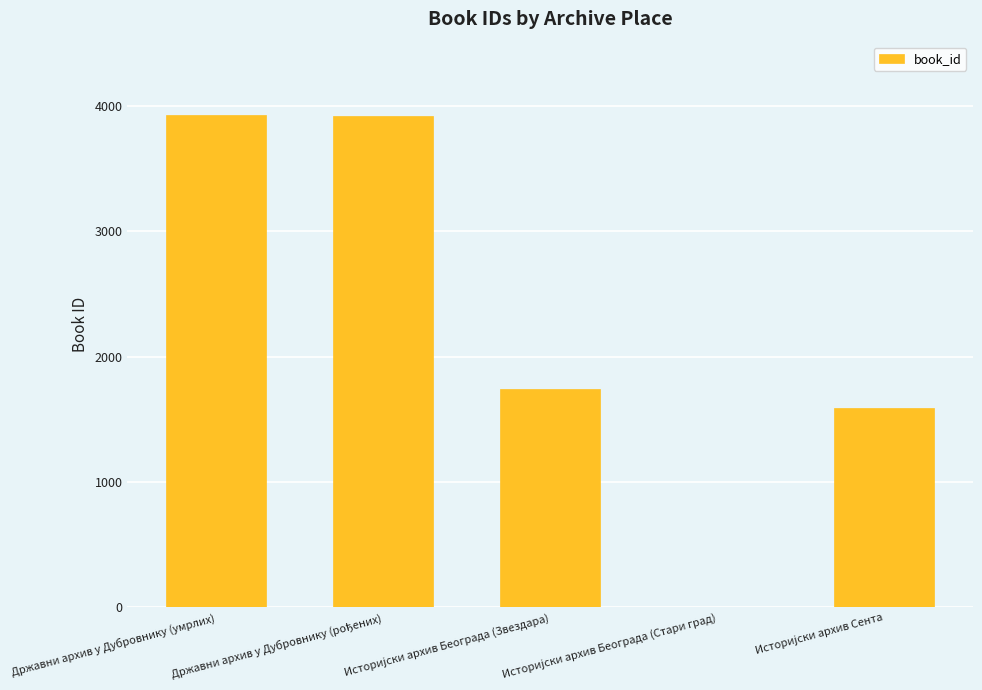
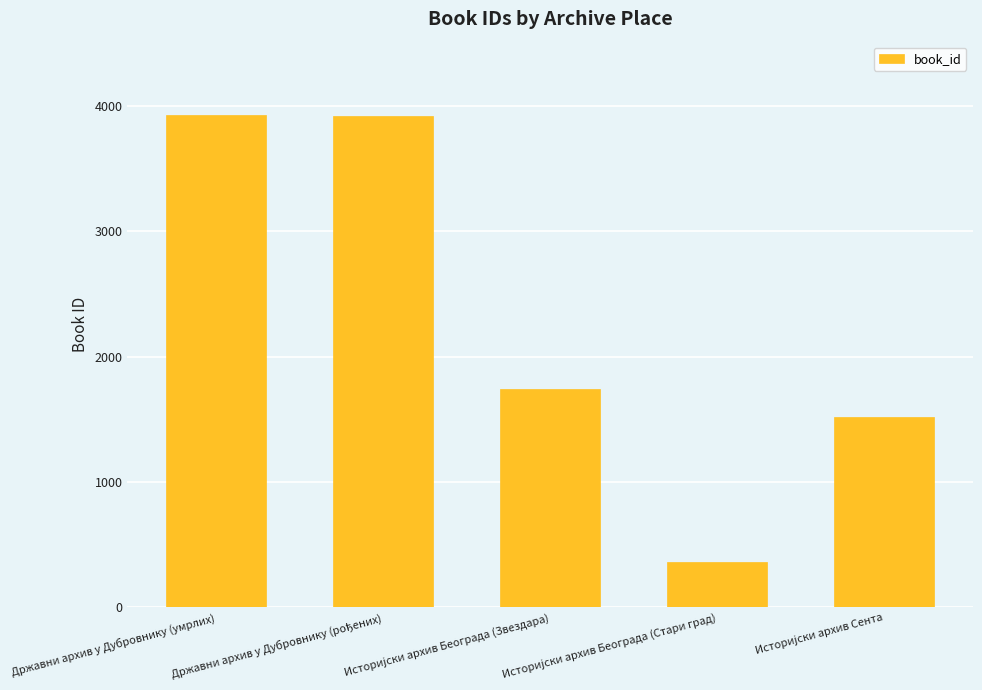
Историјски архив Београда (Стари град): 0 -> 360
Историјски архив Сента: 1590 -> 1520
